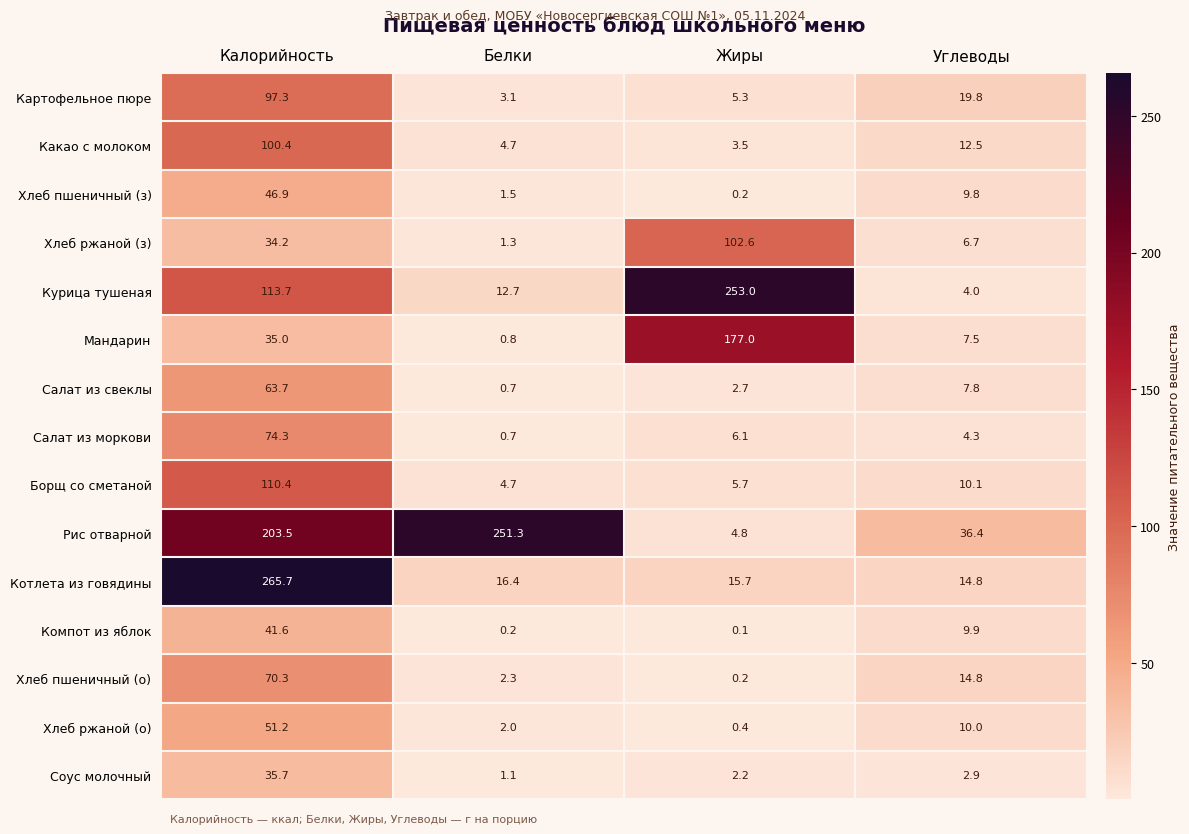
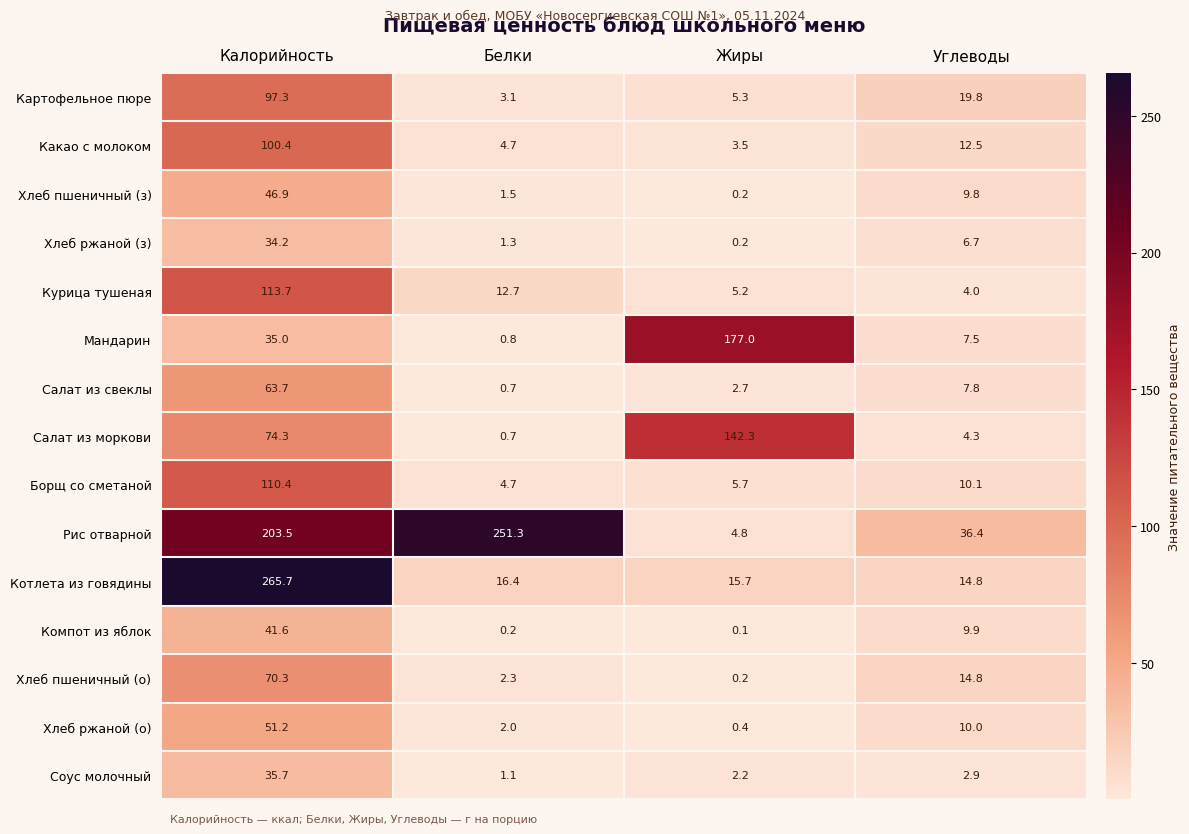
Хлеб ржаной (з), Жиры: 102.6 -> 0.2
Курица тушеная, Жиры: 253.0 -> 5.2
Салат из моркови, Жиры: 6.1 -> 142.3
